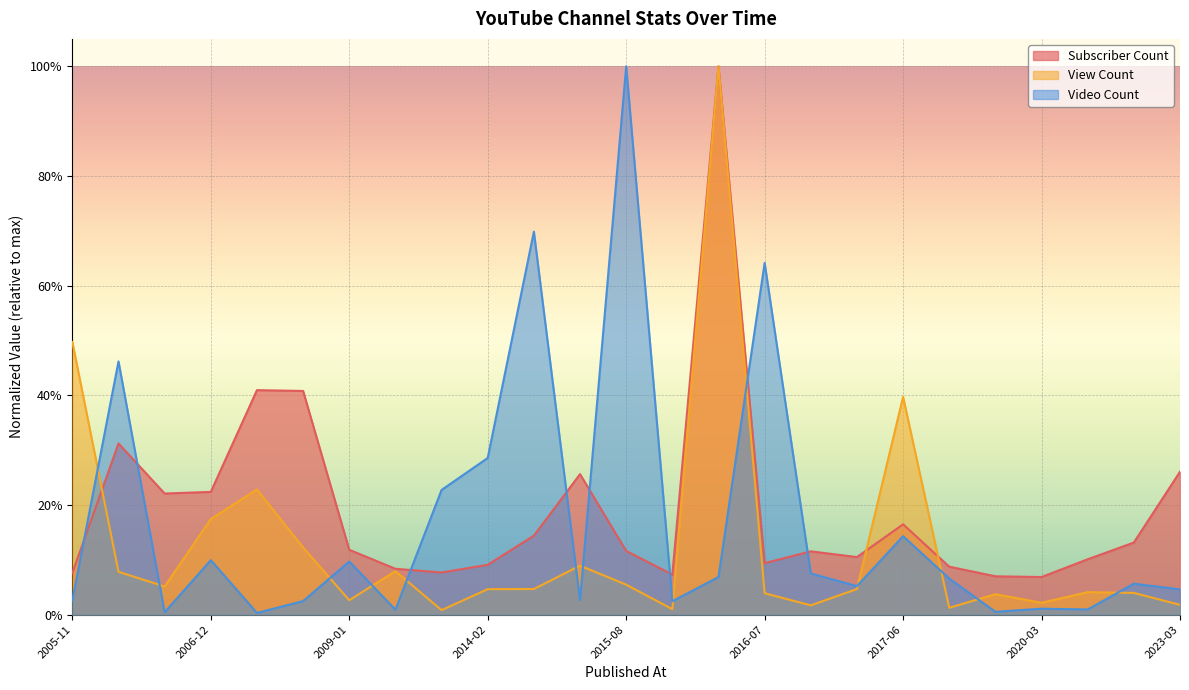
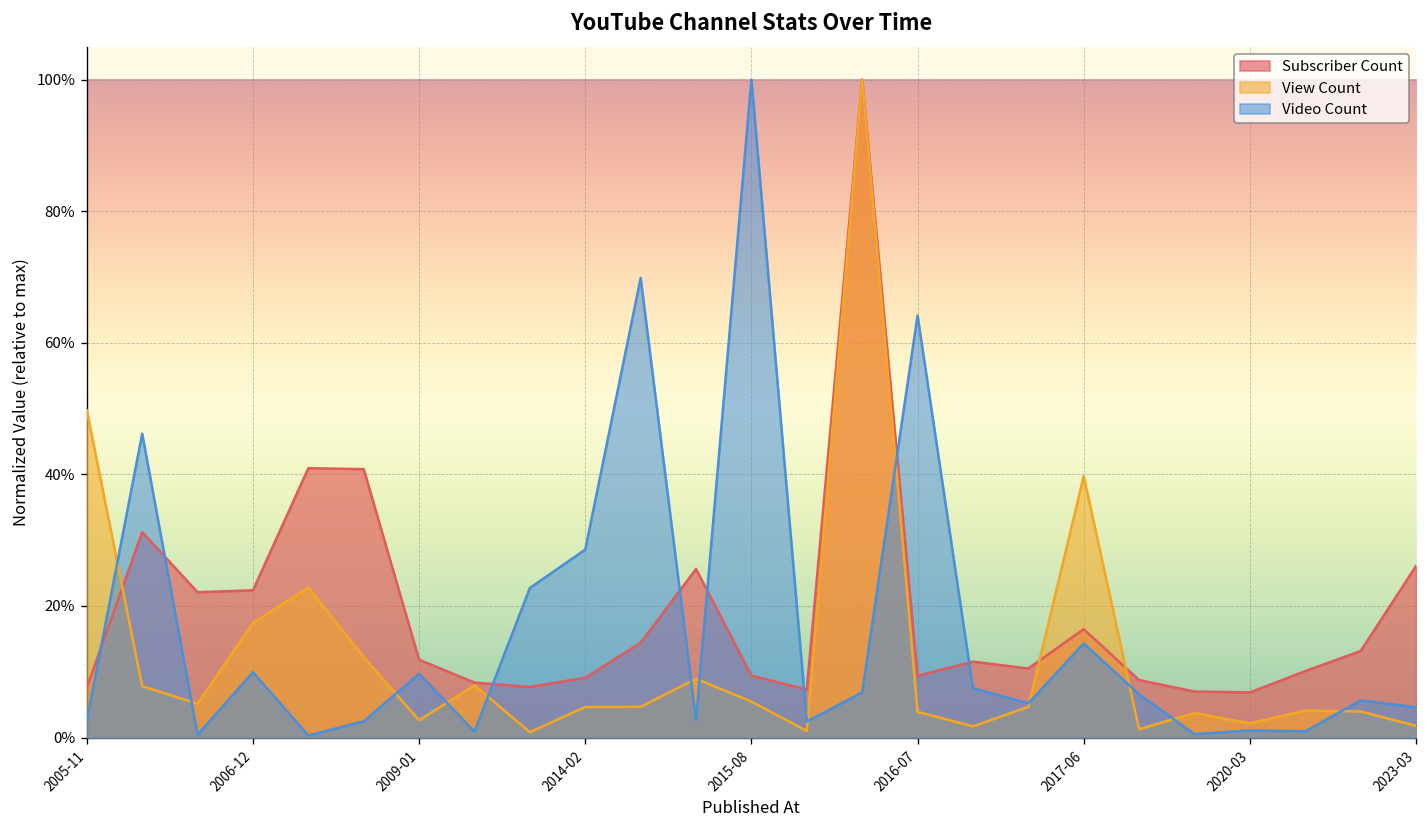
Subscriber Count, 2015-08: 12% -> 9%
